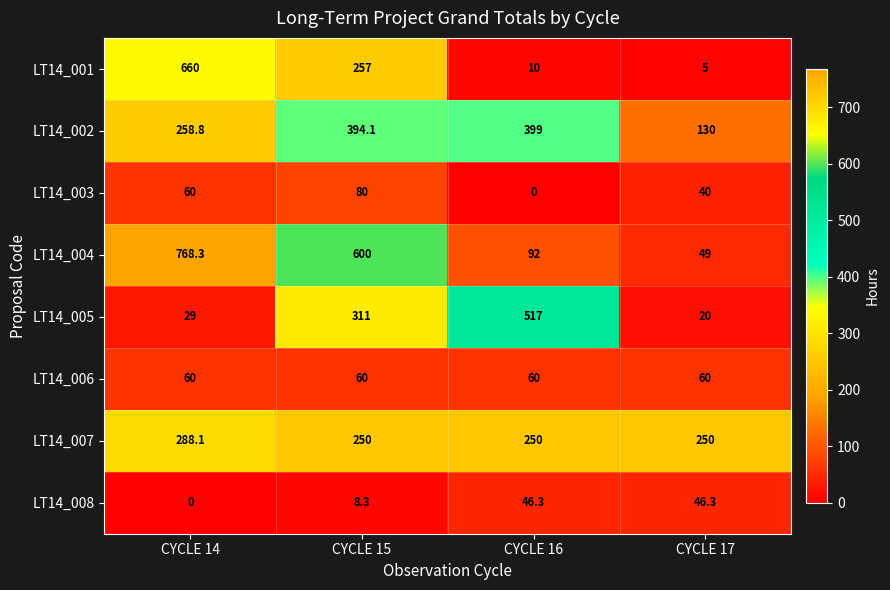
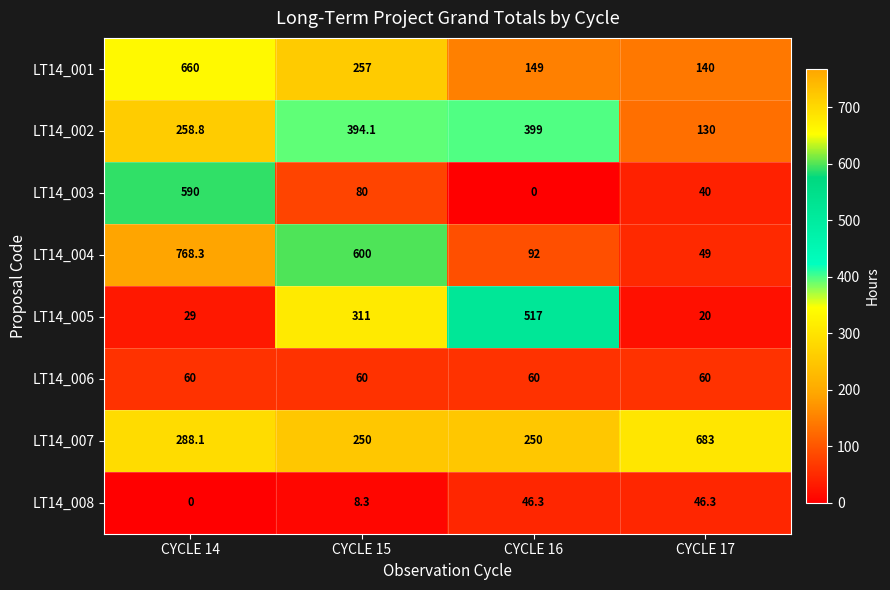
LT14_001, CYCLE 16: 10 -> 149
LT14_001, CYCLE 17: 5 -> 140
LT14_003, CYCLE 14: 60 -> 590
LT14_007, CYCLE 17: 250 -> 683
